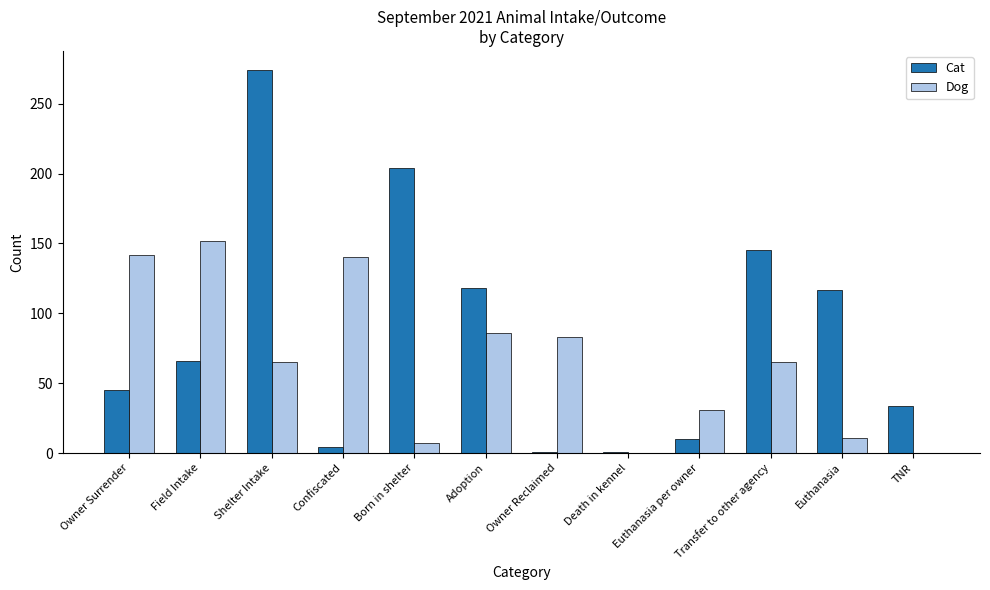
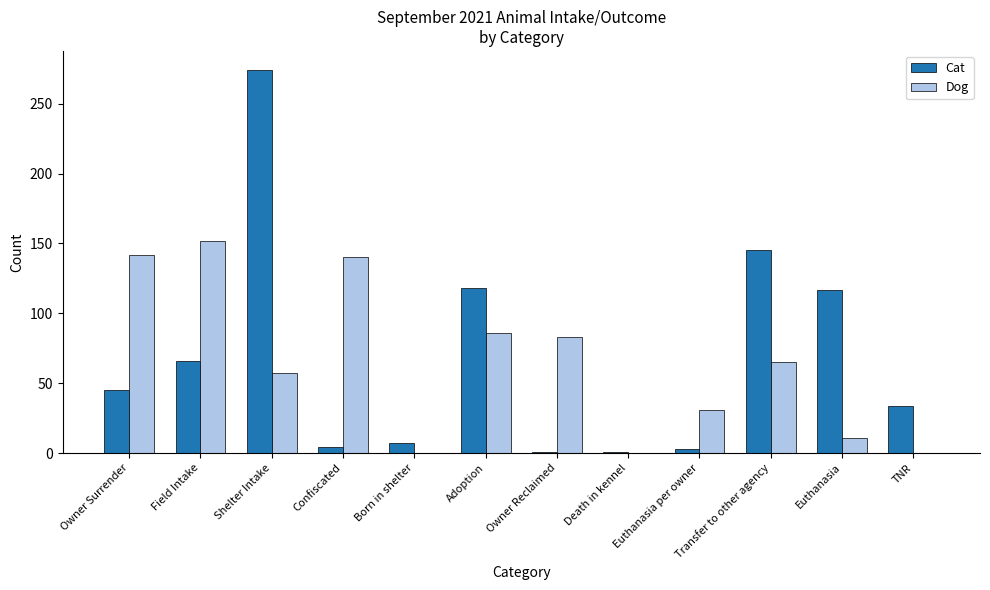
Dog, Shelter Intake: 65 -> 57
Cat, Born in shelter: 204 -> 7
Dog, Born in shelter: 7 -> 0
Cat, Euthanasia per owner: 10 -> 3
